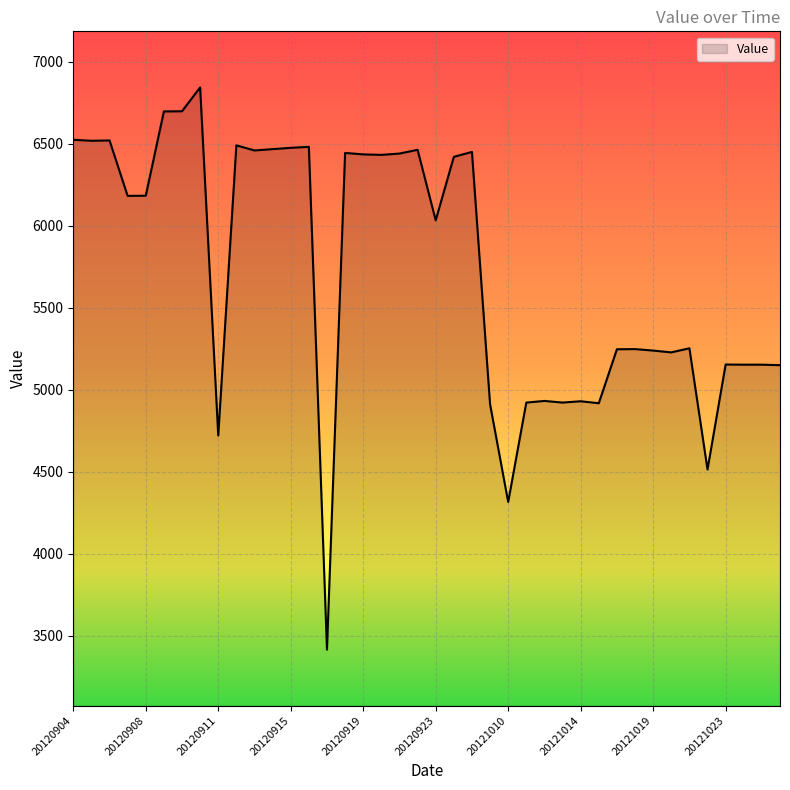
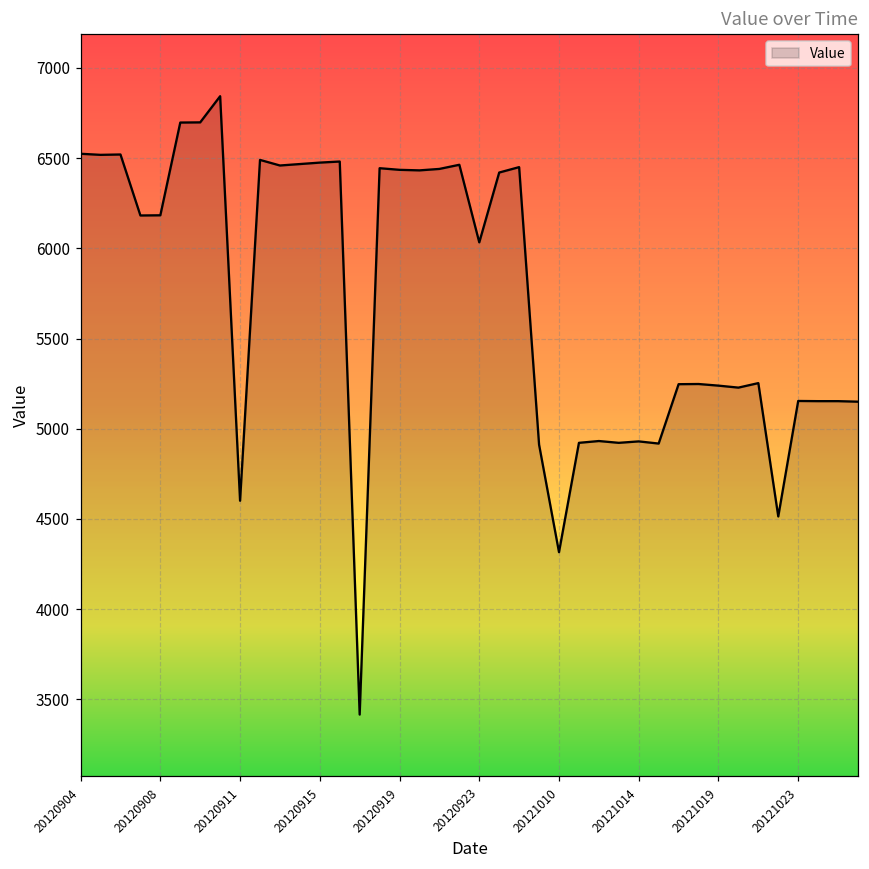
20120911: 4720 -> 4600
